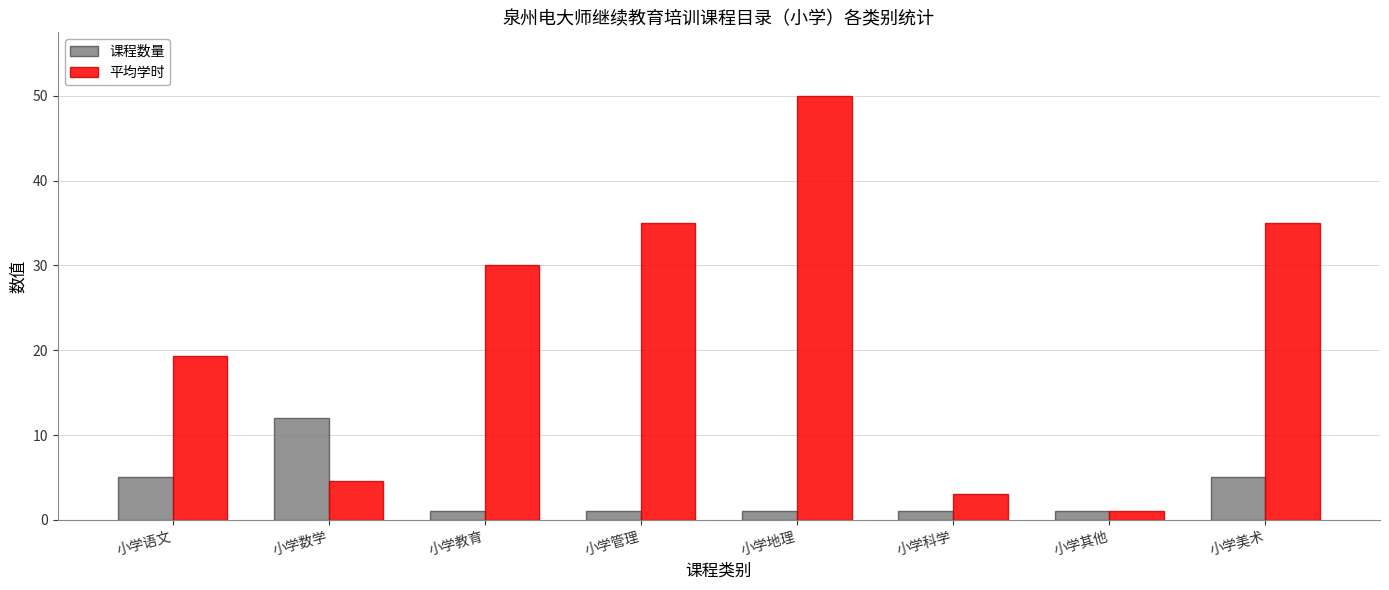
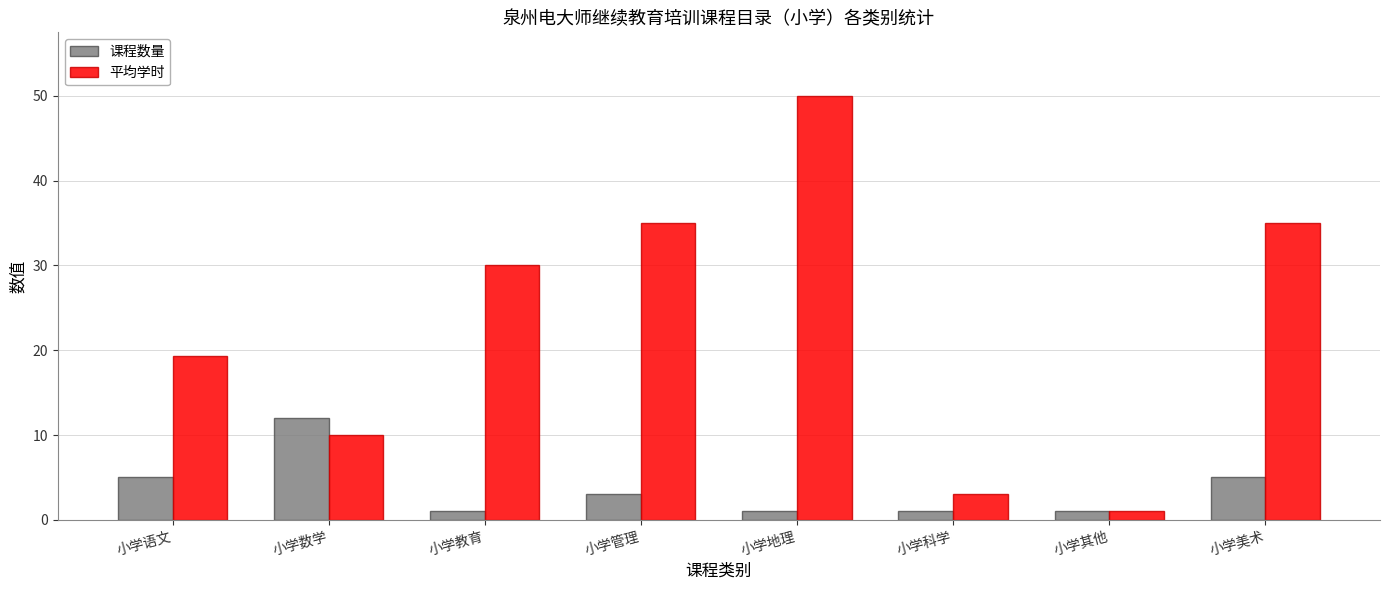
平均学时, 小学数学: 5 -> 10
课程数量, 小学管理: 1 -> 3
